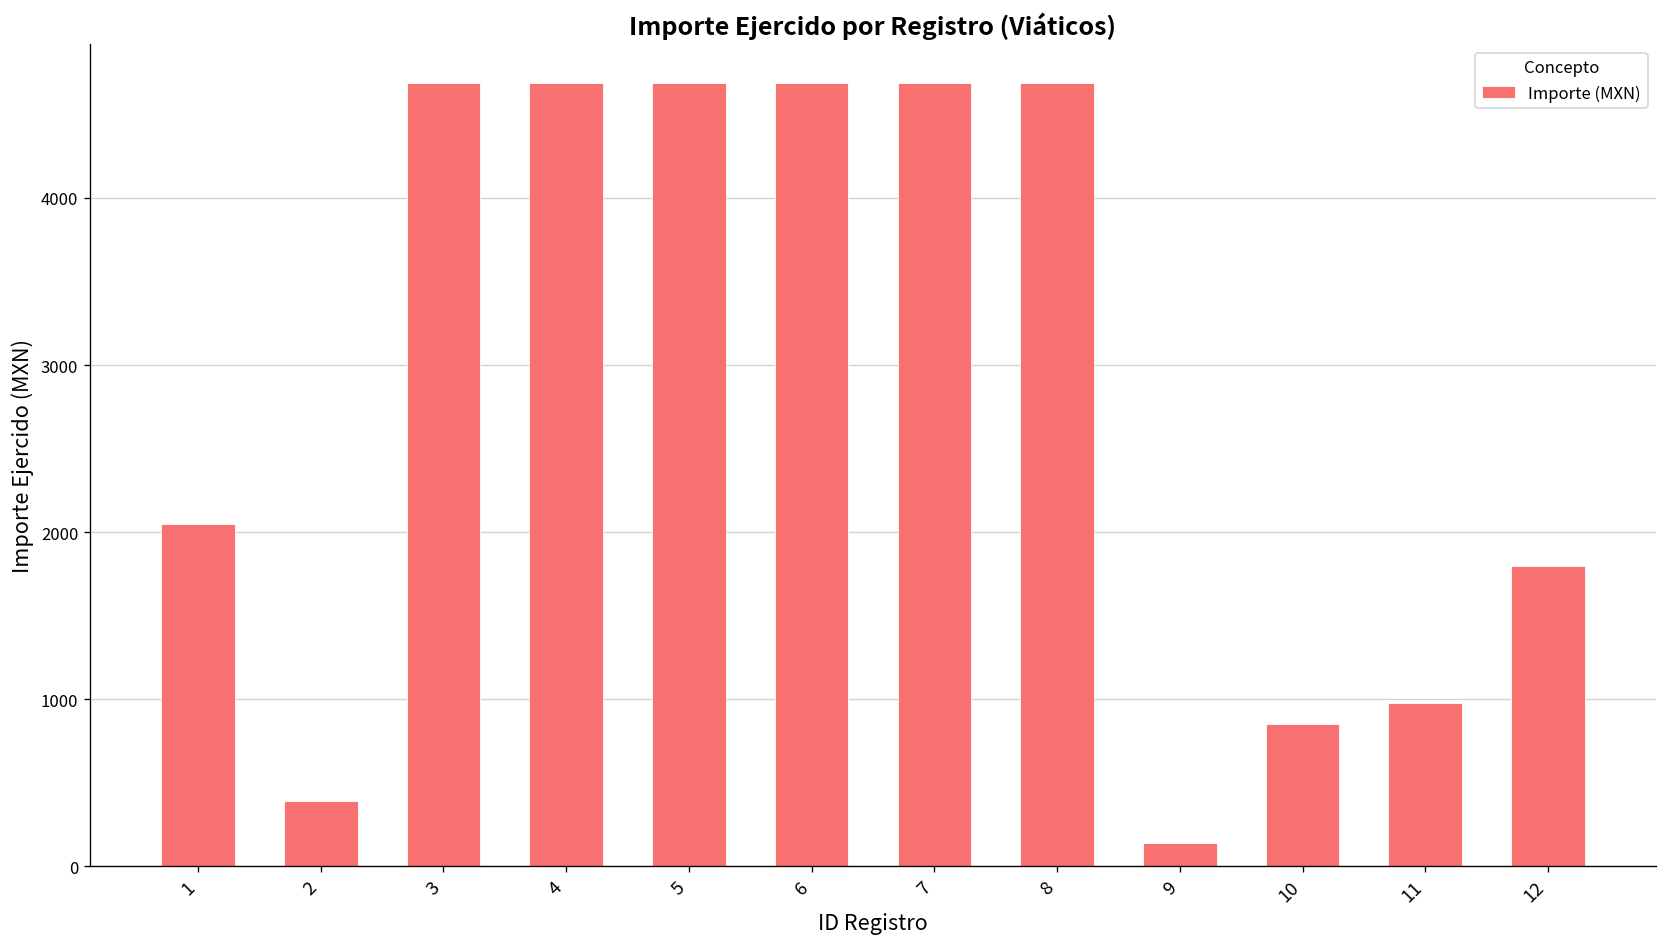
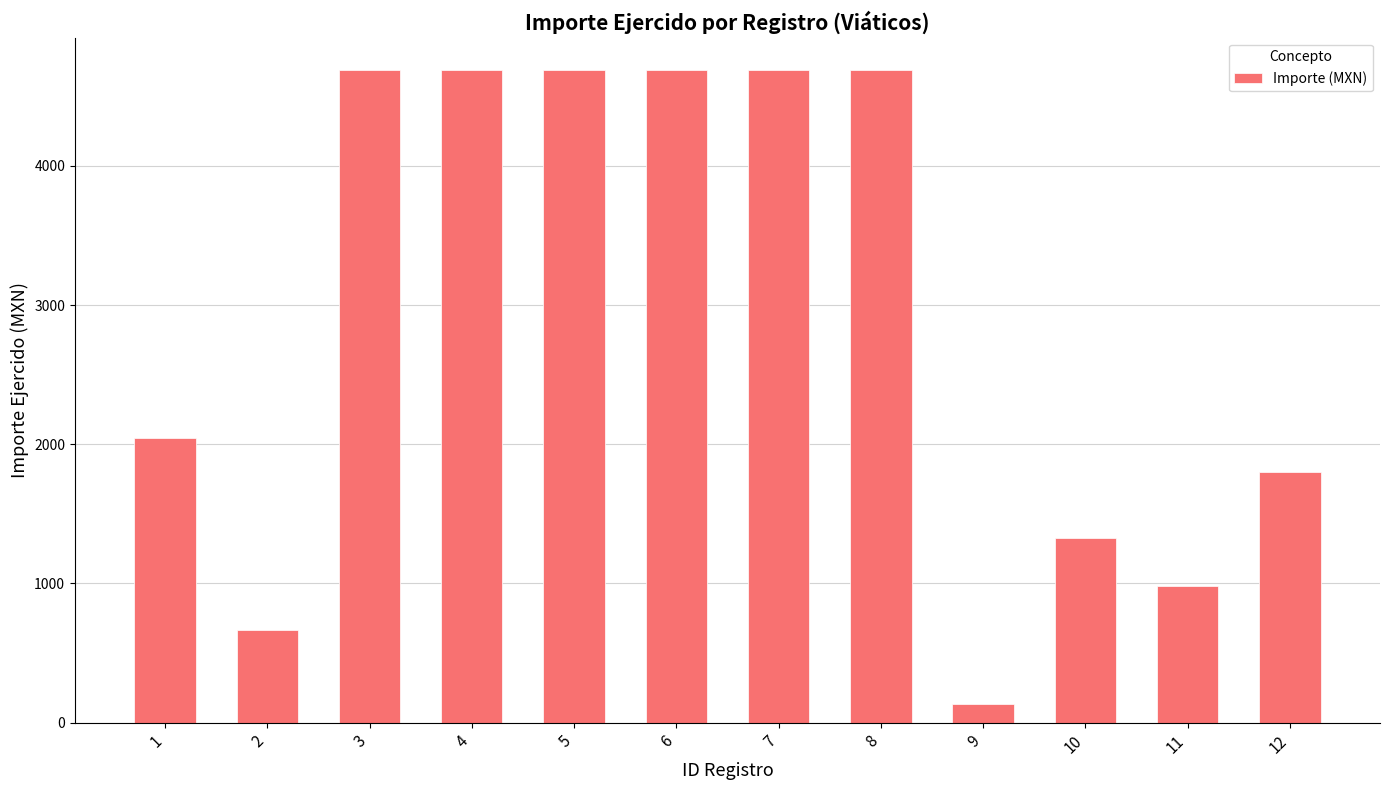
2: 390 -> 660
10: 850 -> 1330
